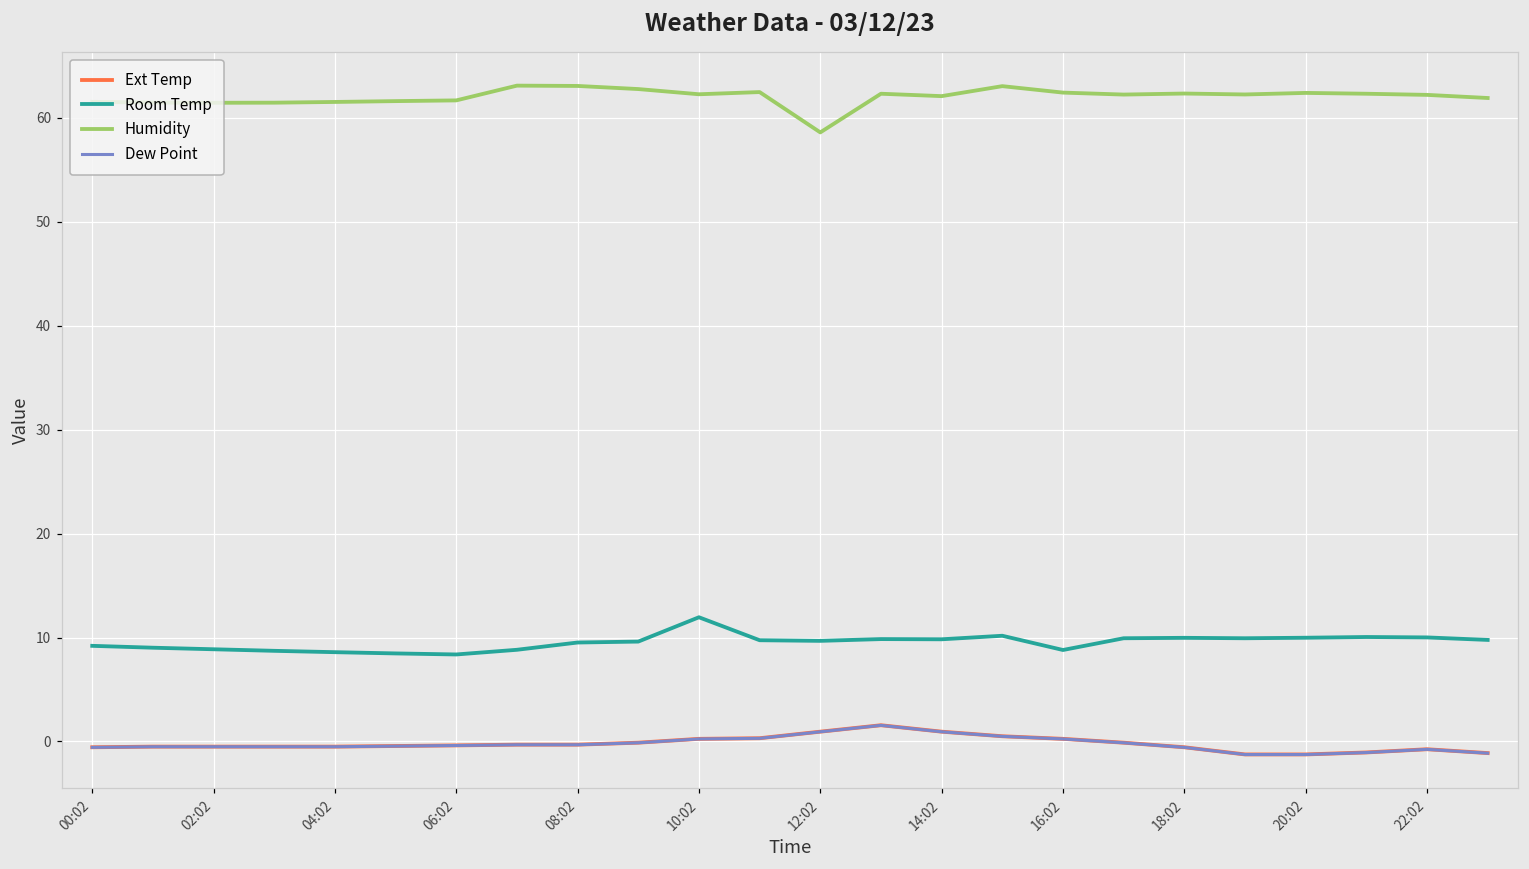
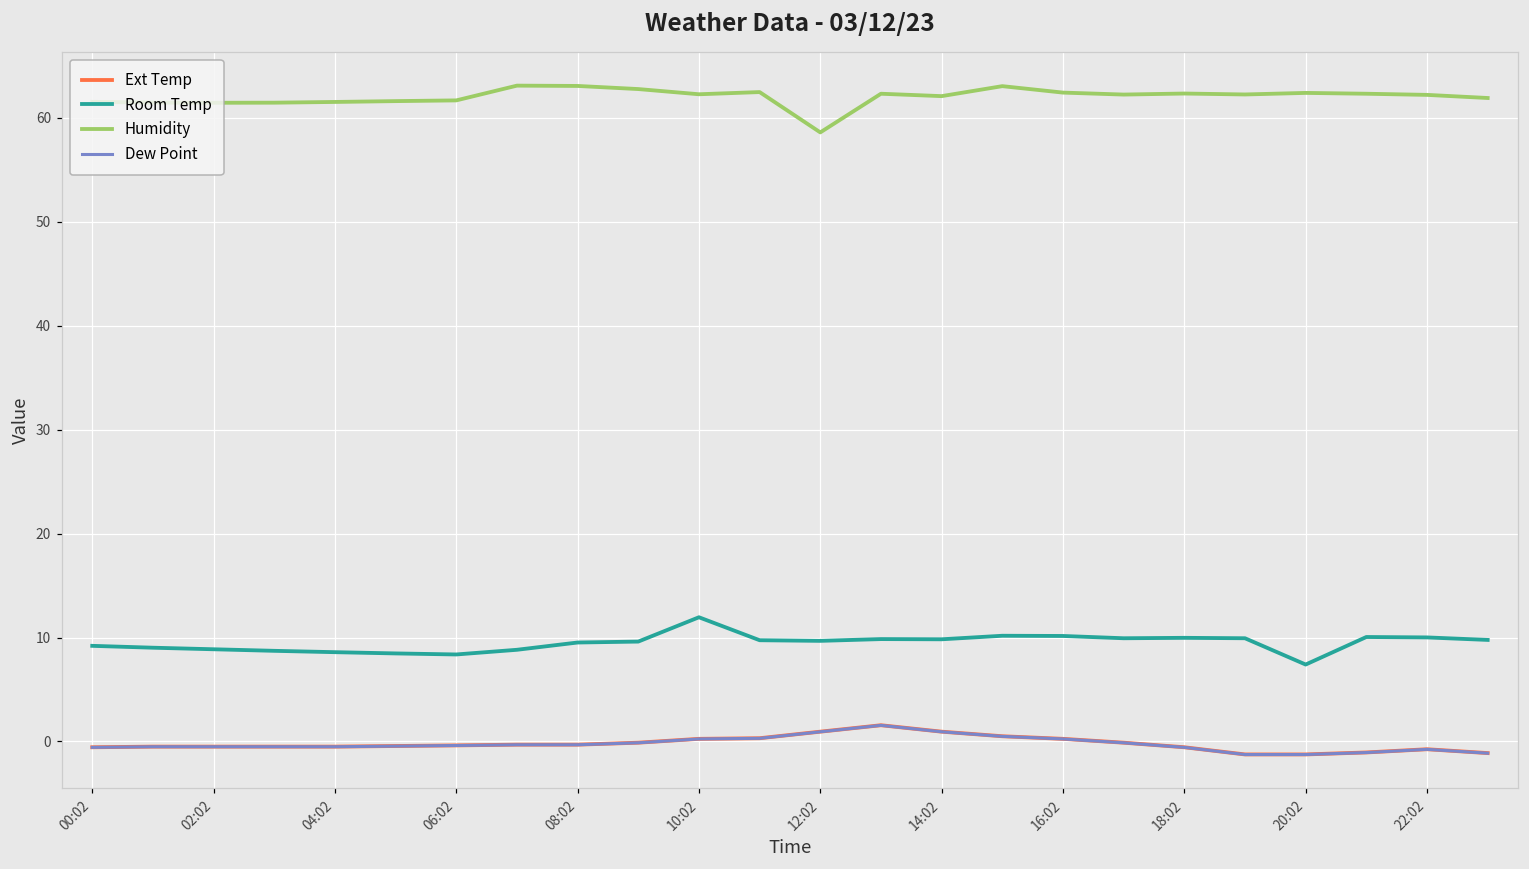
Room Temp, 16:02: 9 -> 10
Room Temp, 20:02: 10 -> 7
